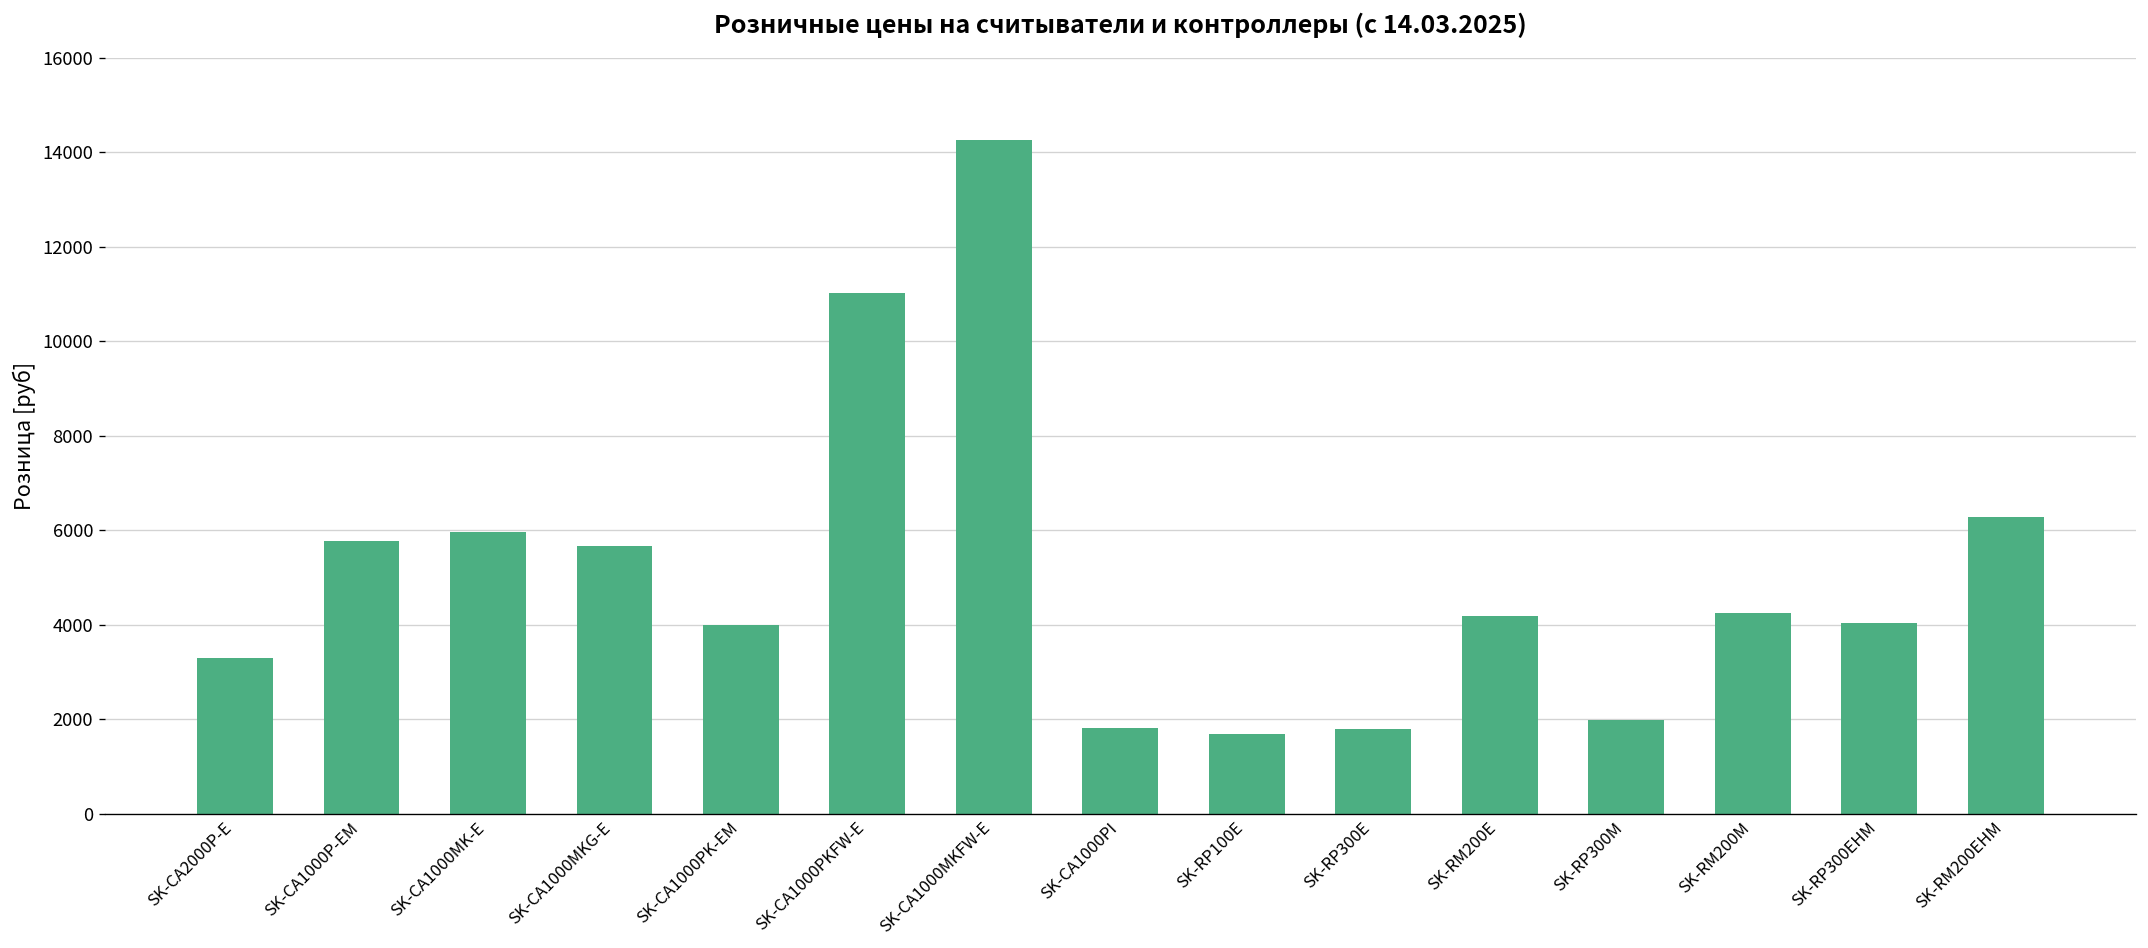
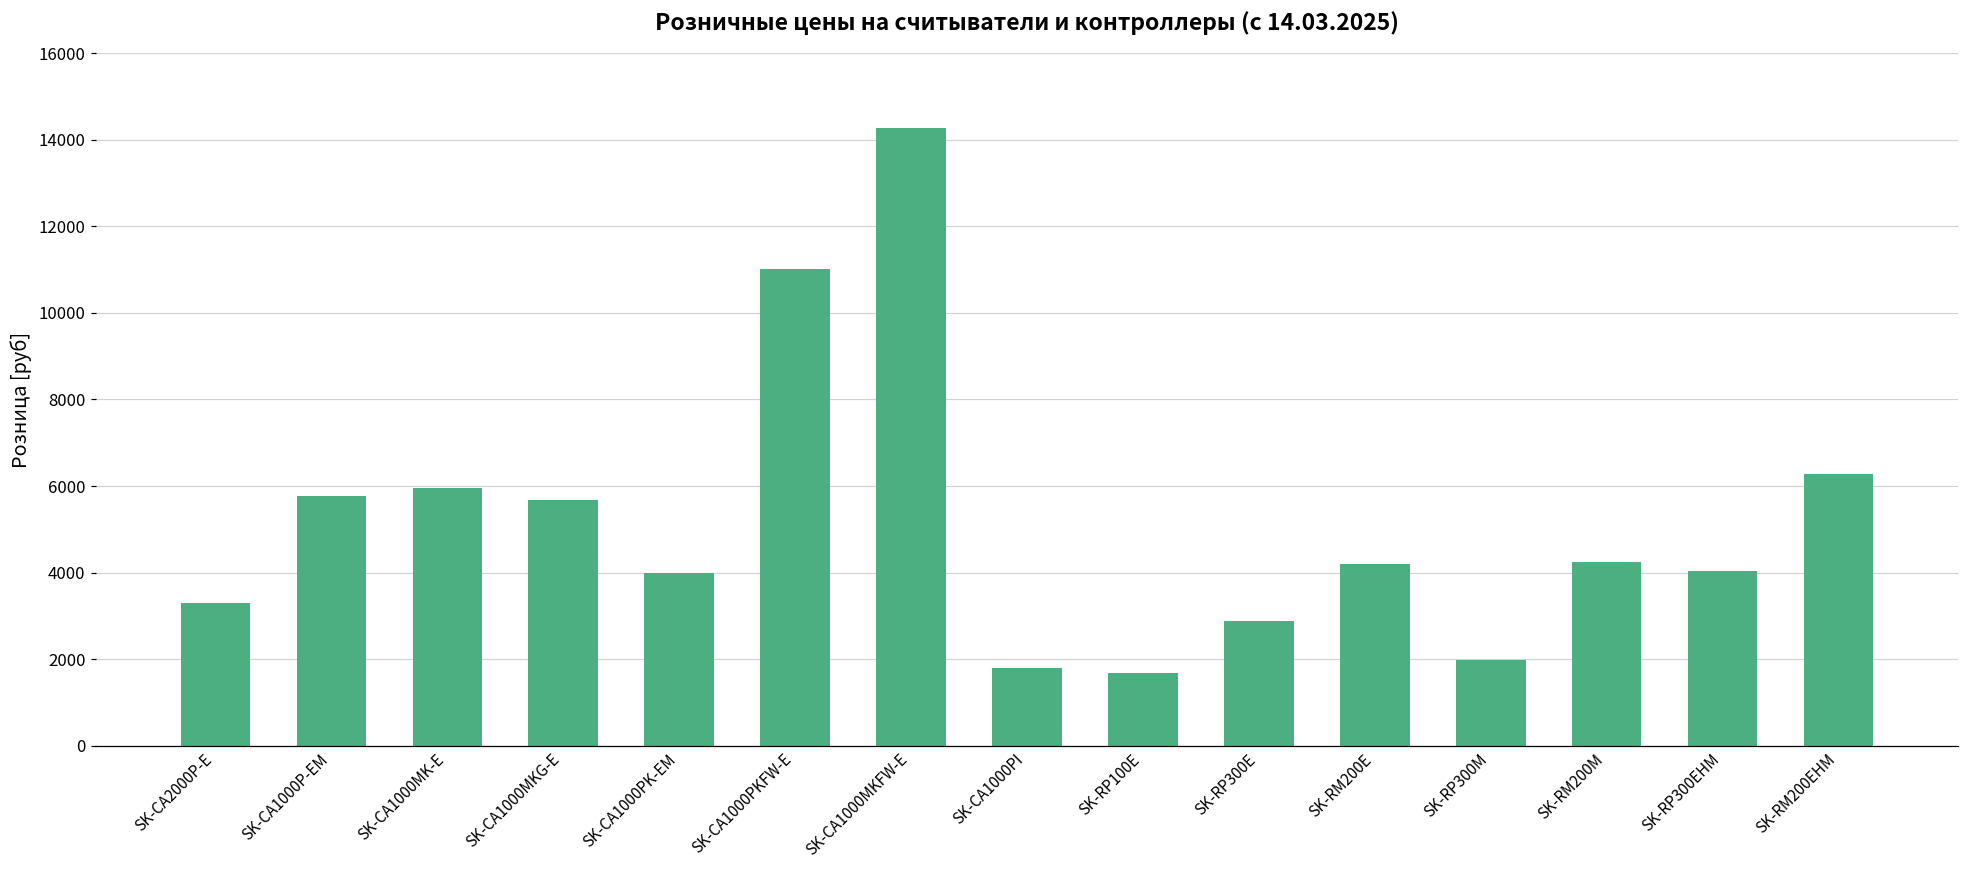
SK-RP300E: 1800 -> 2900
